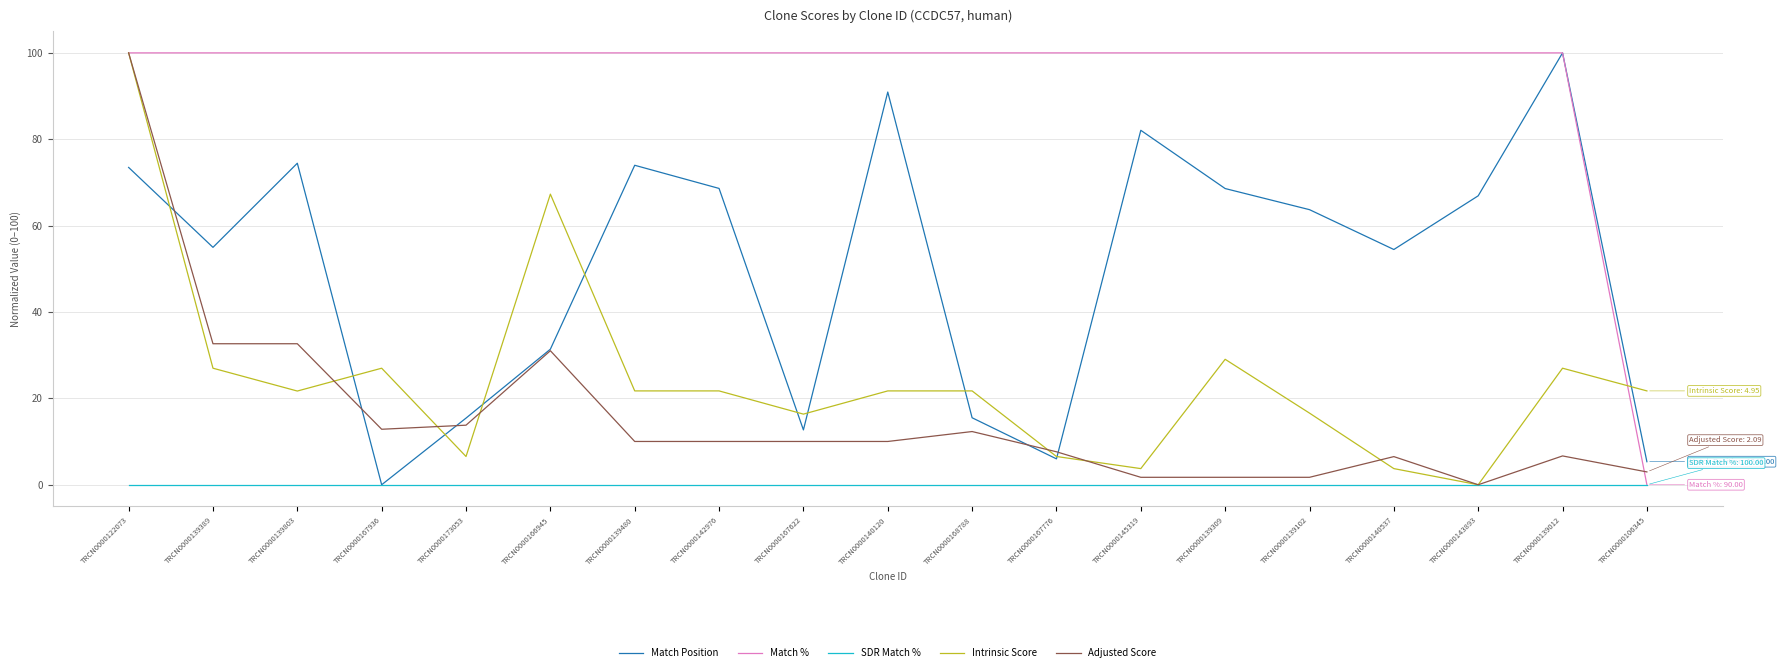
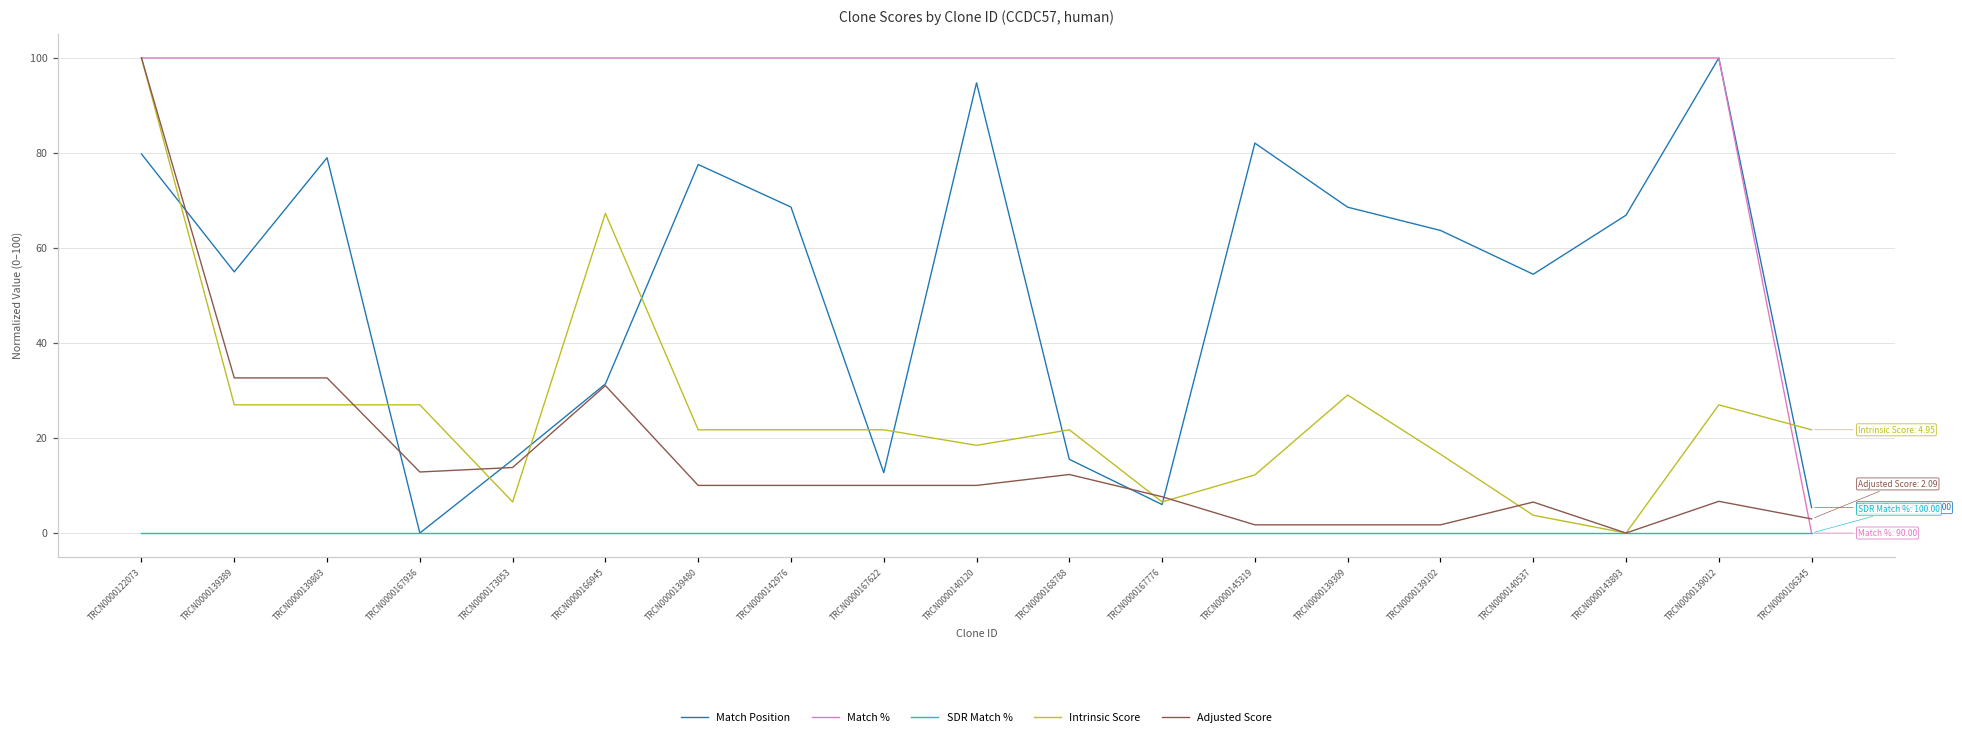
Match Position, TRCN0000122073: 73 -> 80
Match Position, TRCN0000139803: 74 -> 79
Intrinsic Score, TRCN0000139803: 22 -> 27
Match Position, TRCN0000139480: 74 -> 78
Intrinsic Score, TRCN0000167622: 16 -> 22
Match Position, TRCN0000140120: 91 -> 95
Intrinsic Score, TRCN0000140120: 22 -> 18
Intrinsic Score, TRCN0000145319: 4 -> 12
